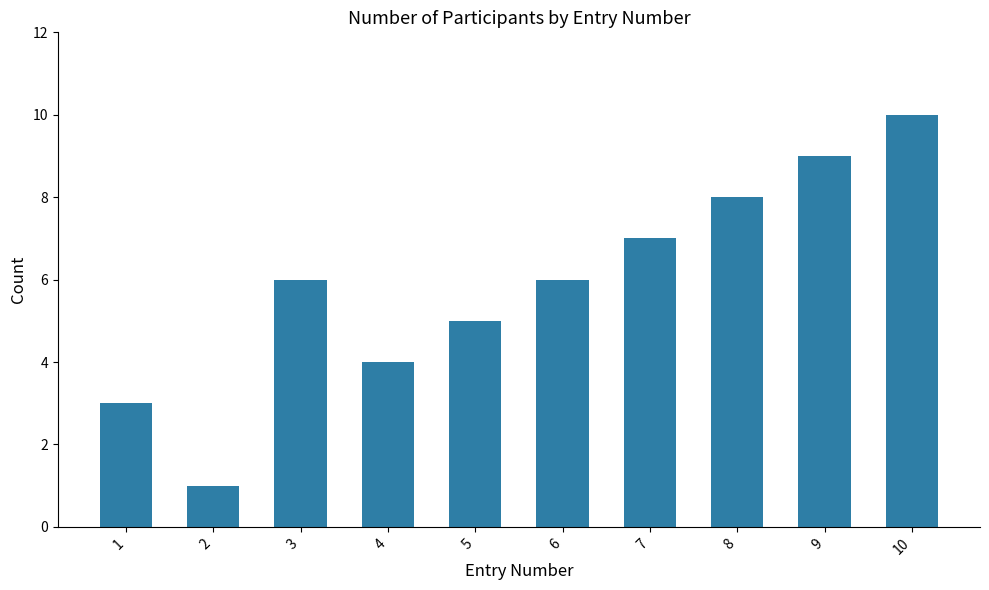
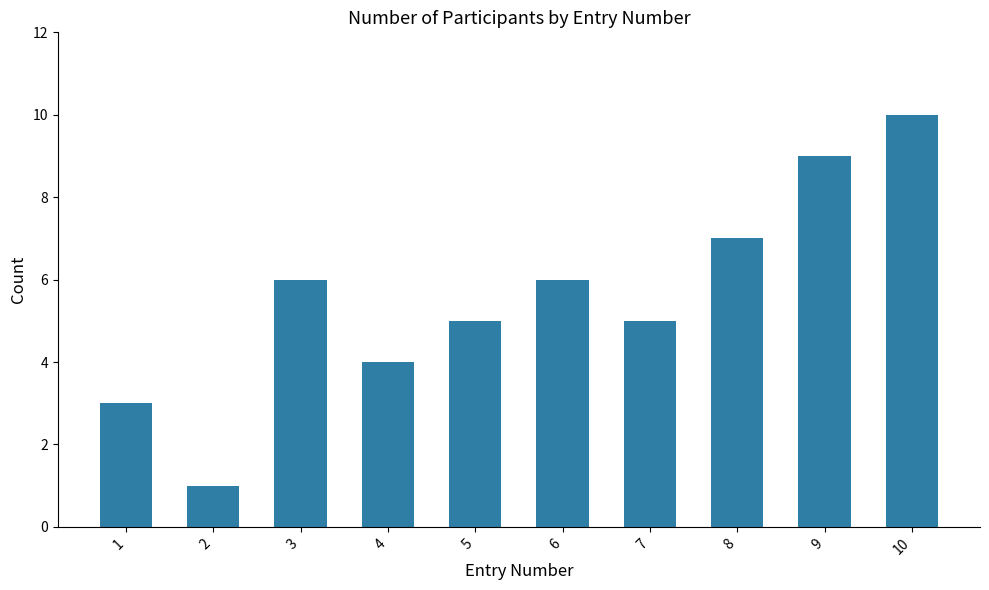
7: 7 -> 5
8: 8 -> 7
